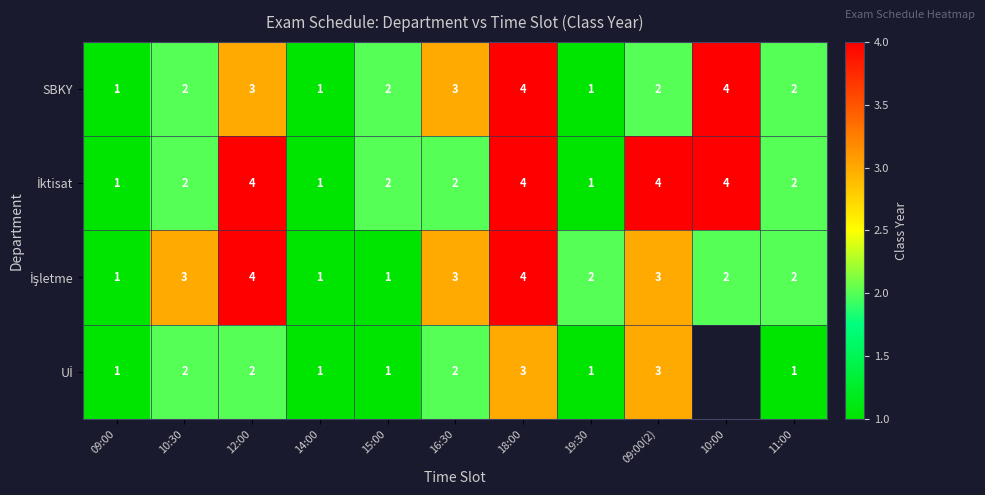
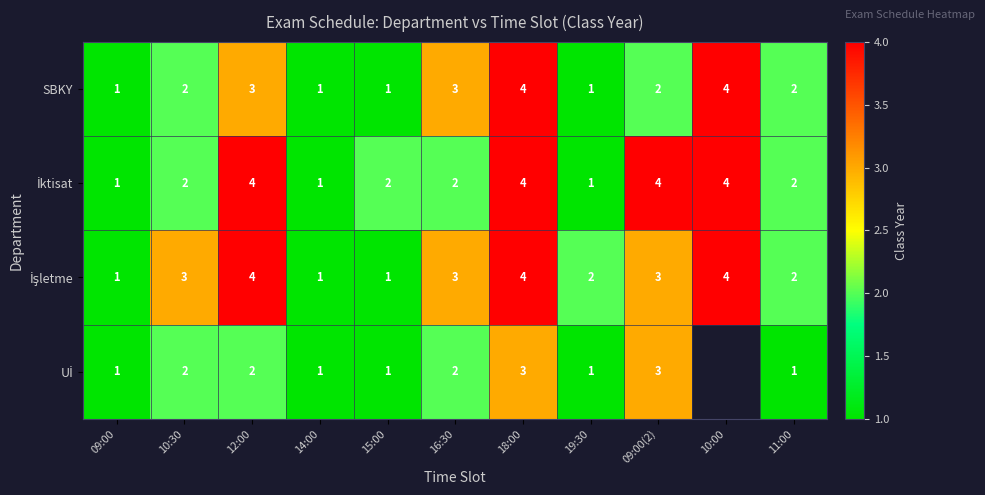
SBKY, 15:00: 2 -> 1
İşletme, 10:00: 2 -> 4
